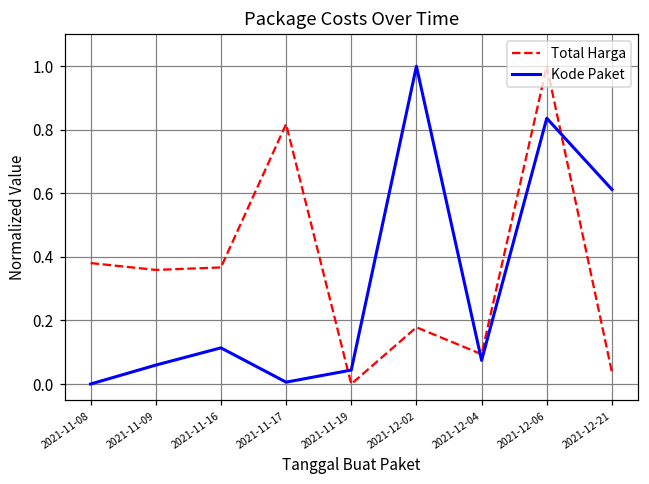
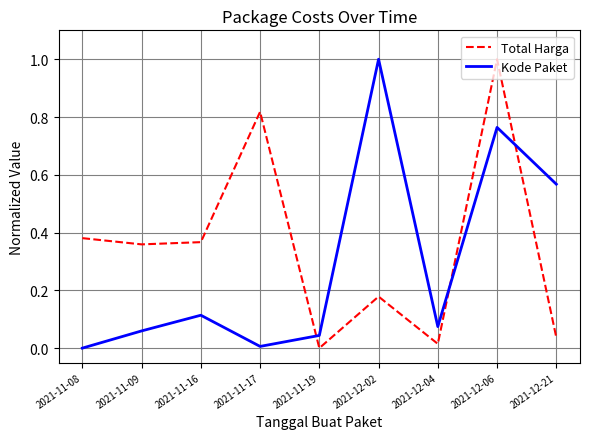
Total Harga, 2021-12-04: 0.09 -> 0.01
Kode Paket, 2021-12-06: 0.84 -> 0.76
Kode Paket, 2021-12-21: 0.61 -> 0.57
